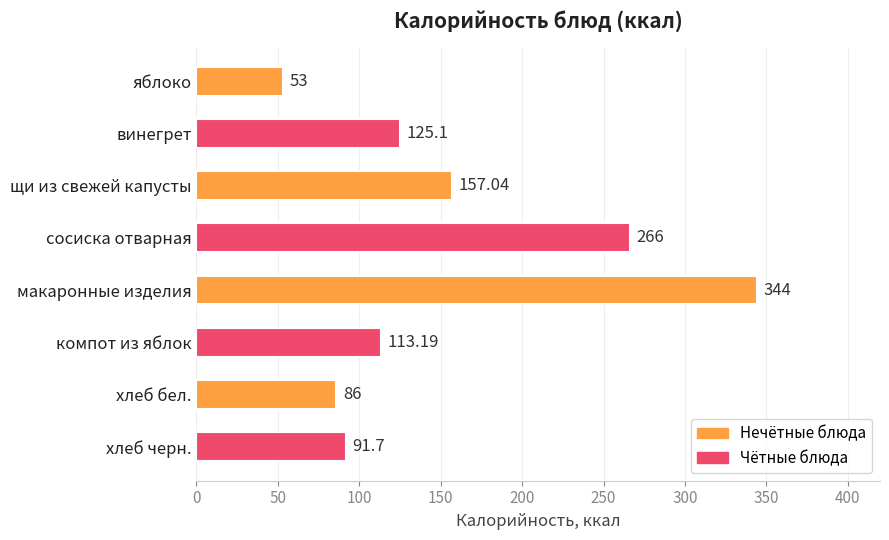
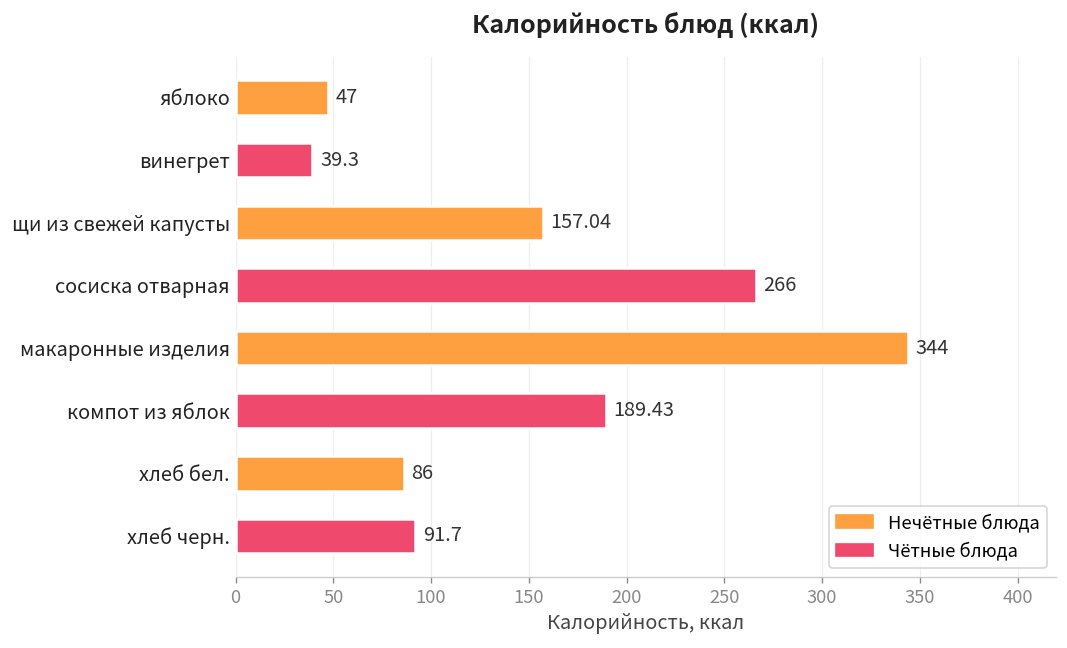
яблоко: 53 -> 47
винегрет: 125.1 -> 39.3
компот из яблок: 113.19 -> 189.43
